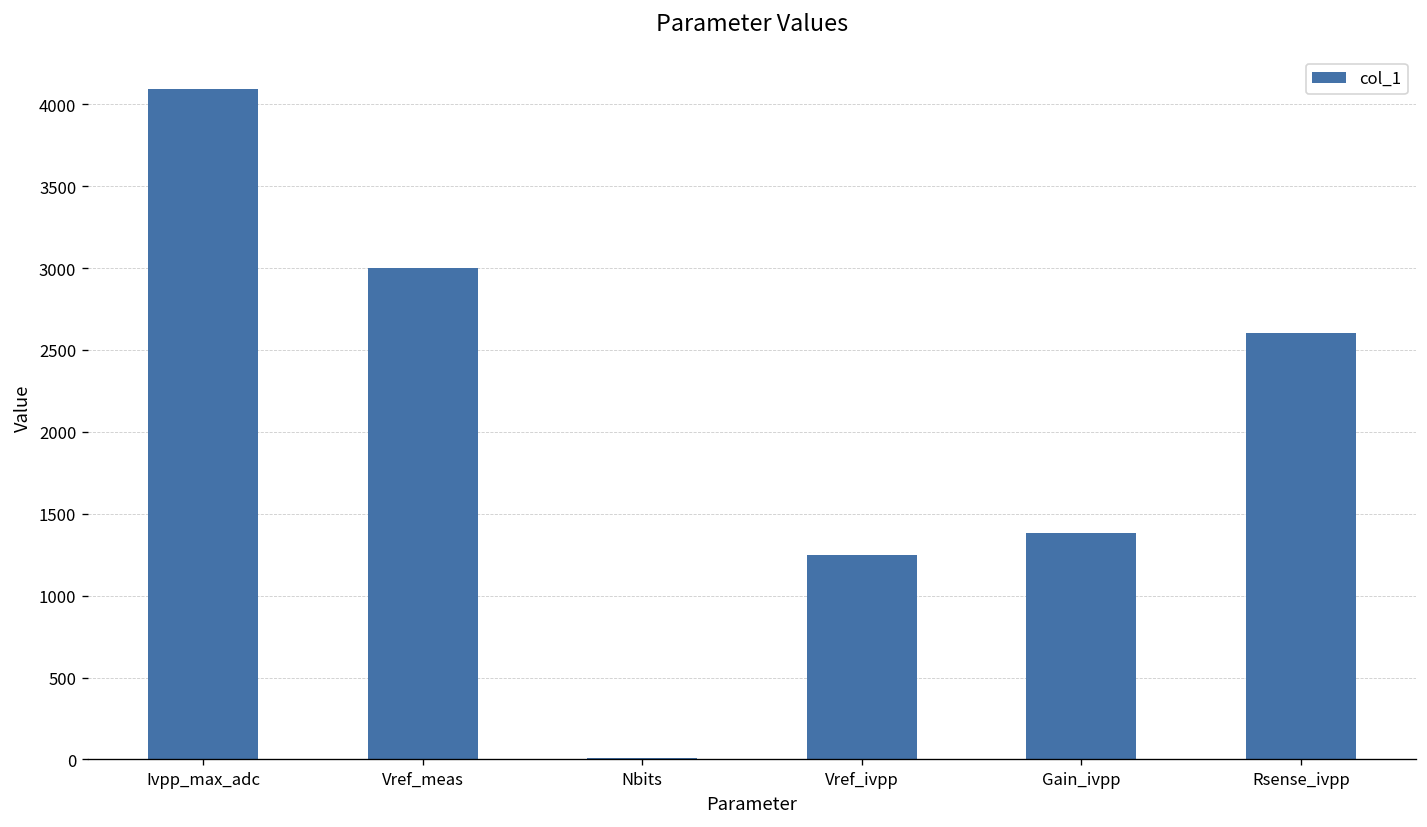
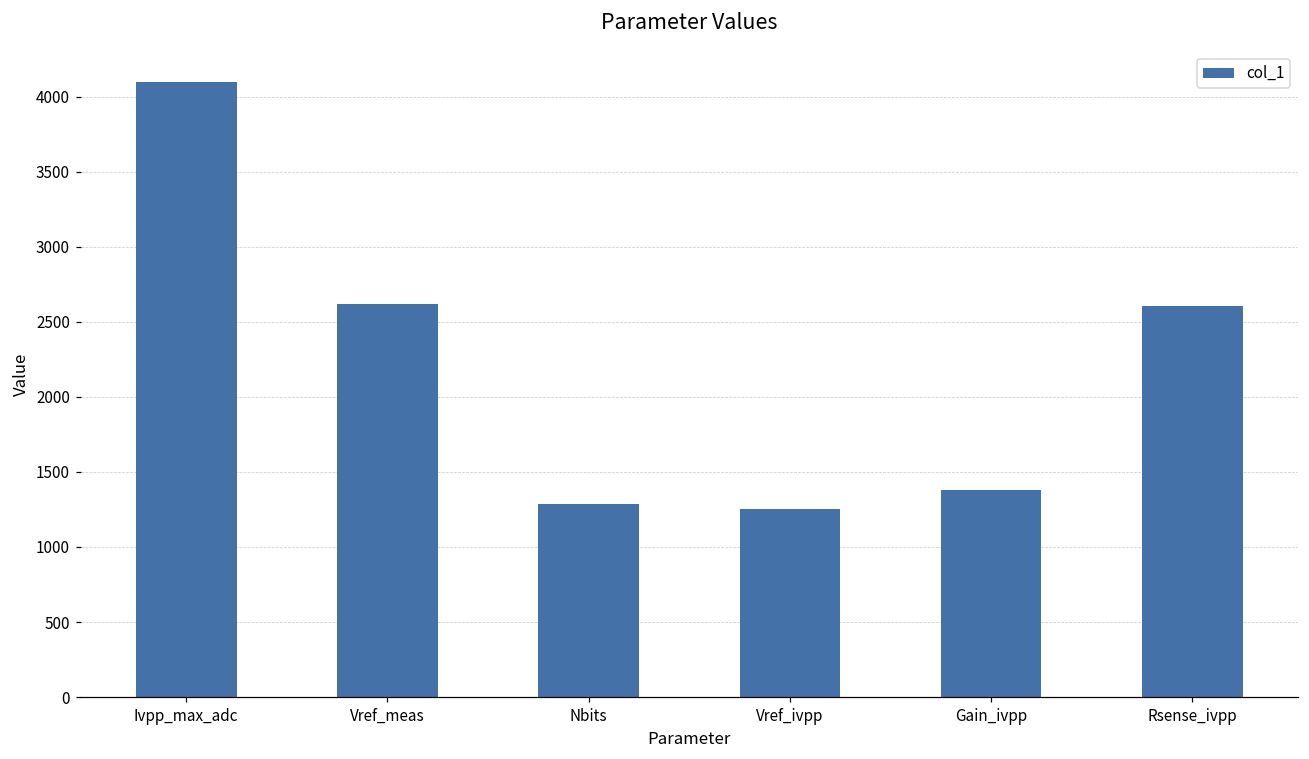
Vref_meas: 3000 -> 2620
Nbits: 10 -> 1280
